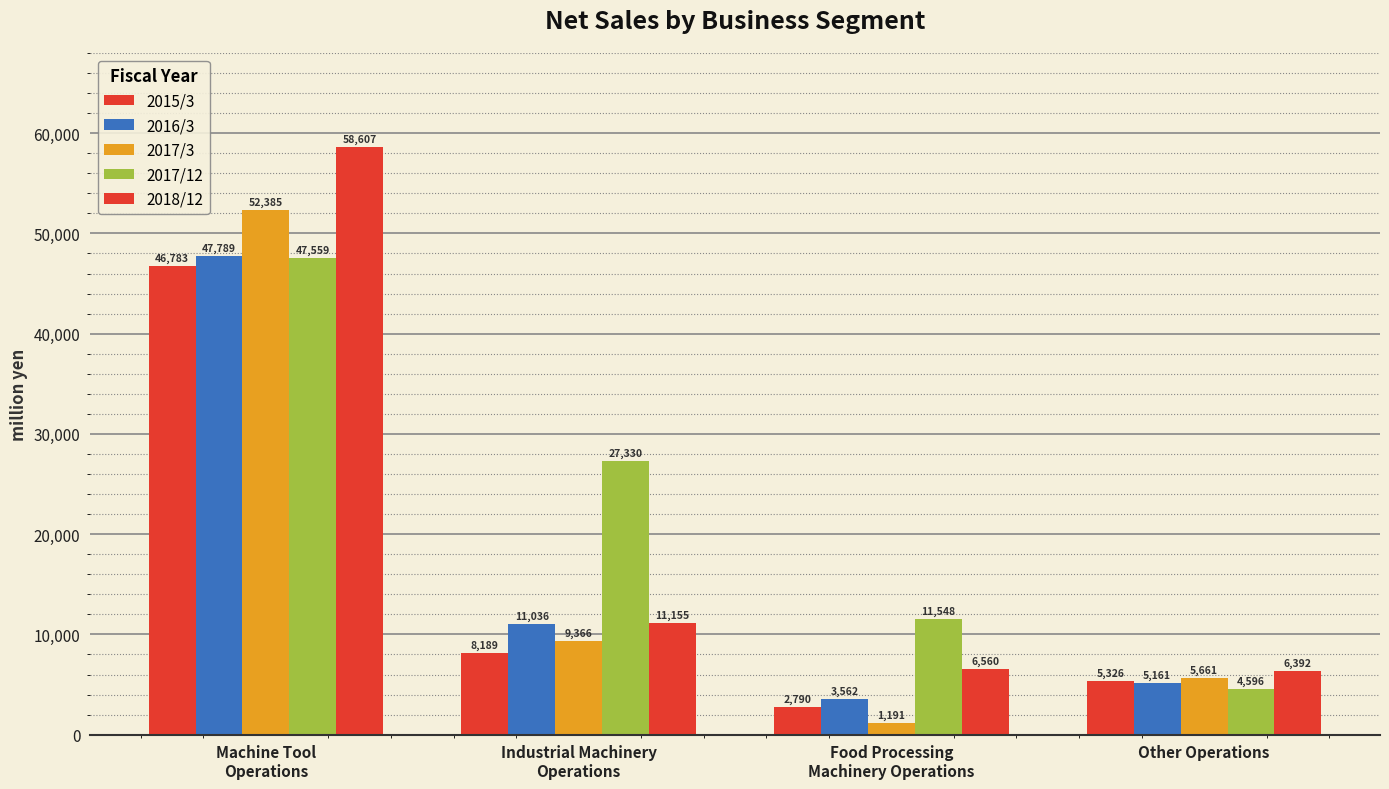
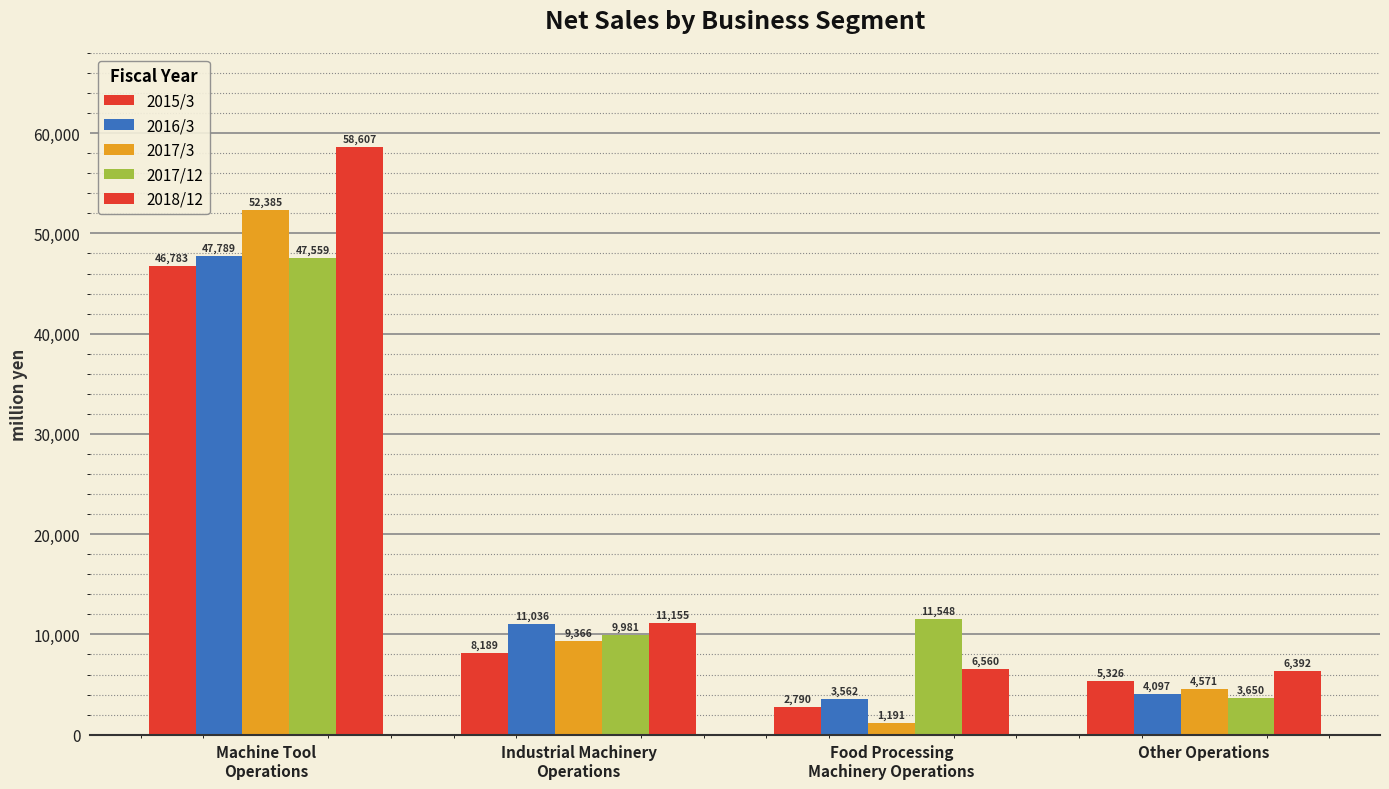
2017/12, Industrial Machinery Operations: 27,330 -> 9,981
2016/3, Other Operations: 5,161 -> 4,097
2017/3, Other Operations: 5,661 -> 4,571
2017/12, Other Operations: 4,596 -> 3,650
